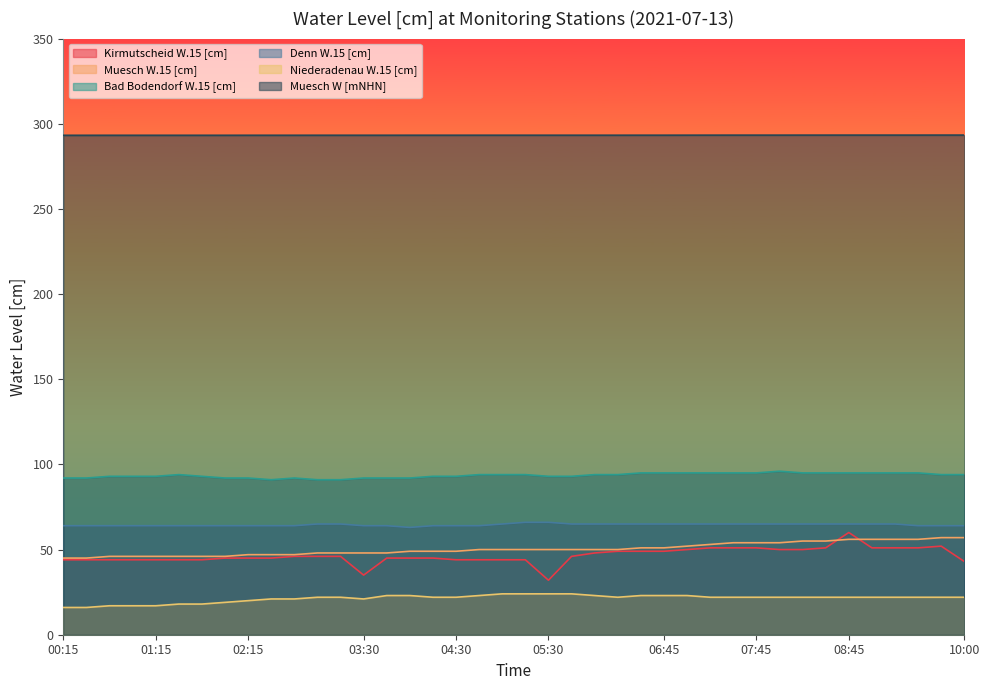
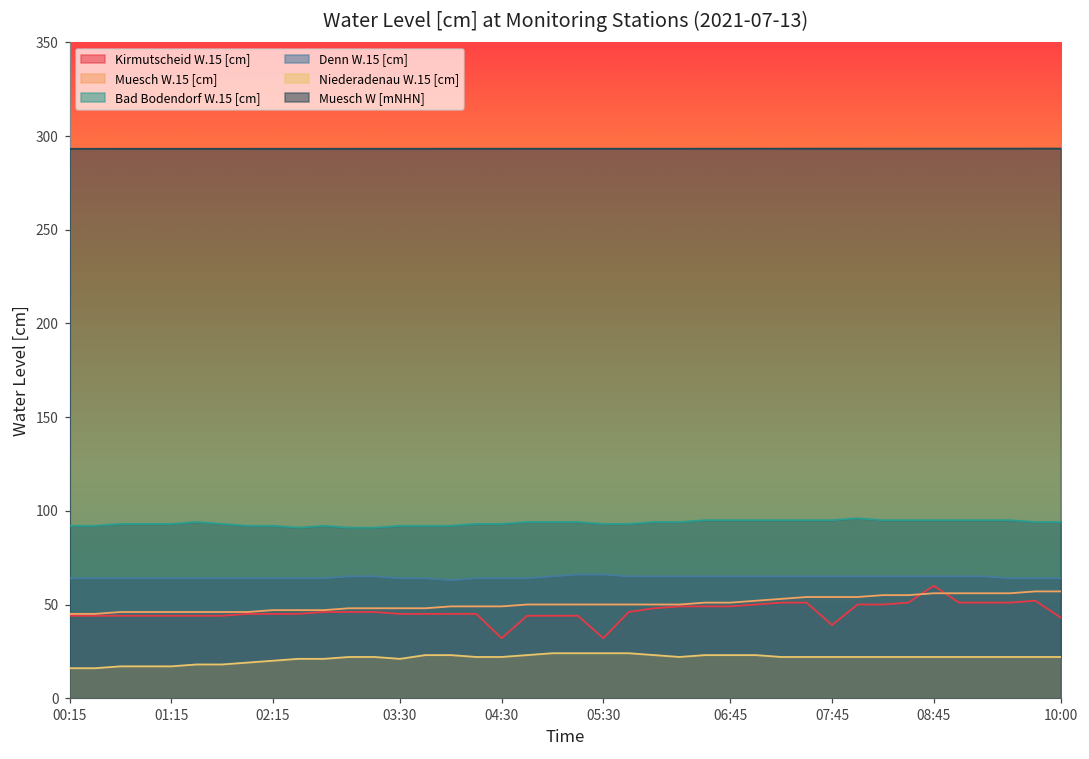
Kirmutscheid W.15 [cm], 03:30: 35 -> 45
Kirmutscheid W.15 [cm], 04:30: 44 -> 32
Kirmutscheid W.15 [cm], 07:45: 51 -> 39
